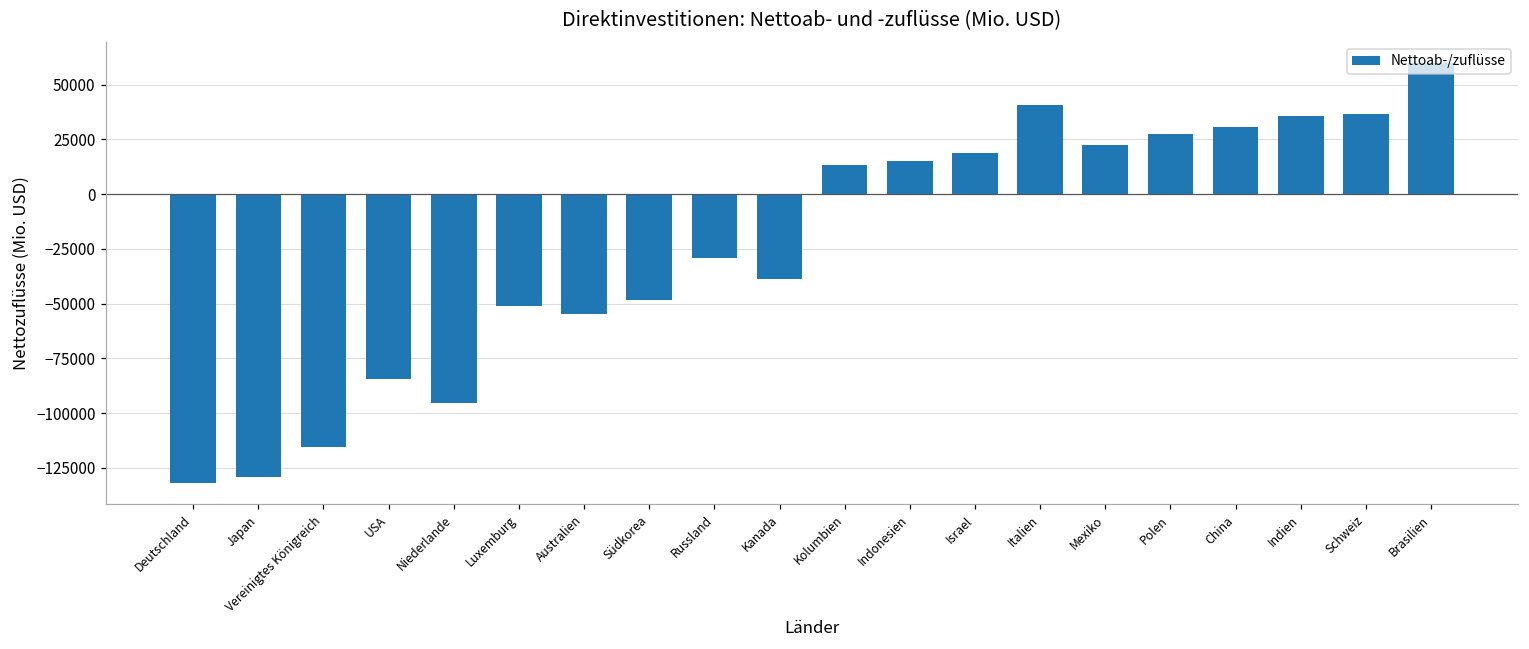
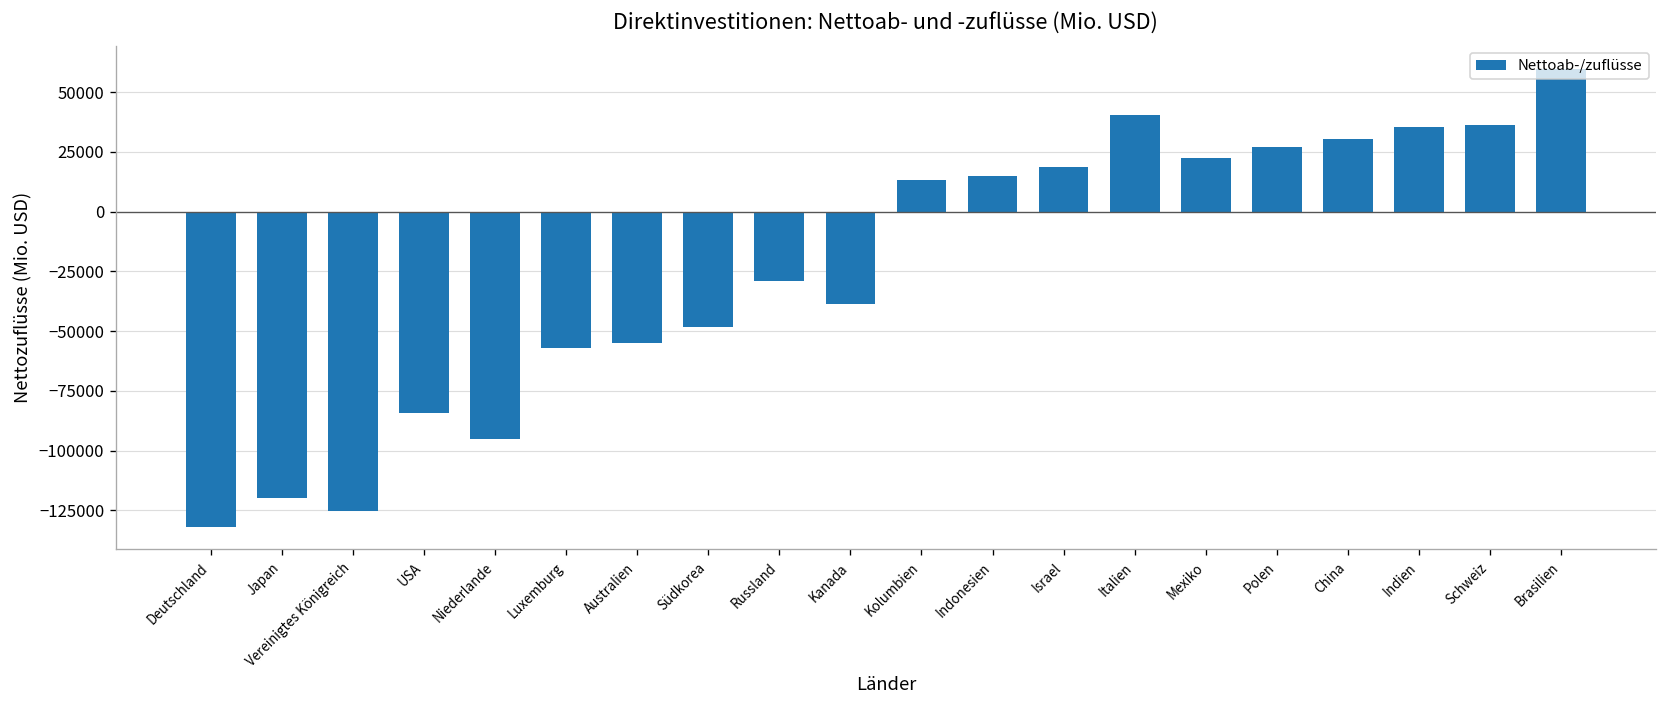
Japan: -129000 -> -120000
Vereinigtes Königreich: -116000 -> -125000
Luxemburg: -51000 -> -57000
